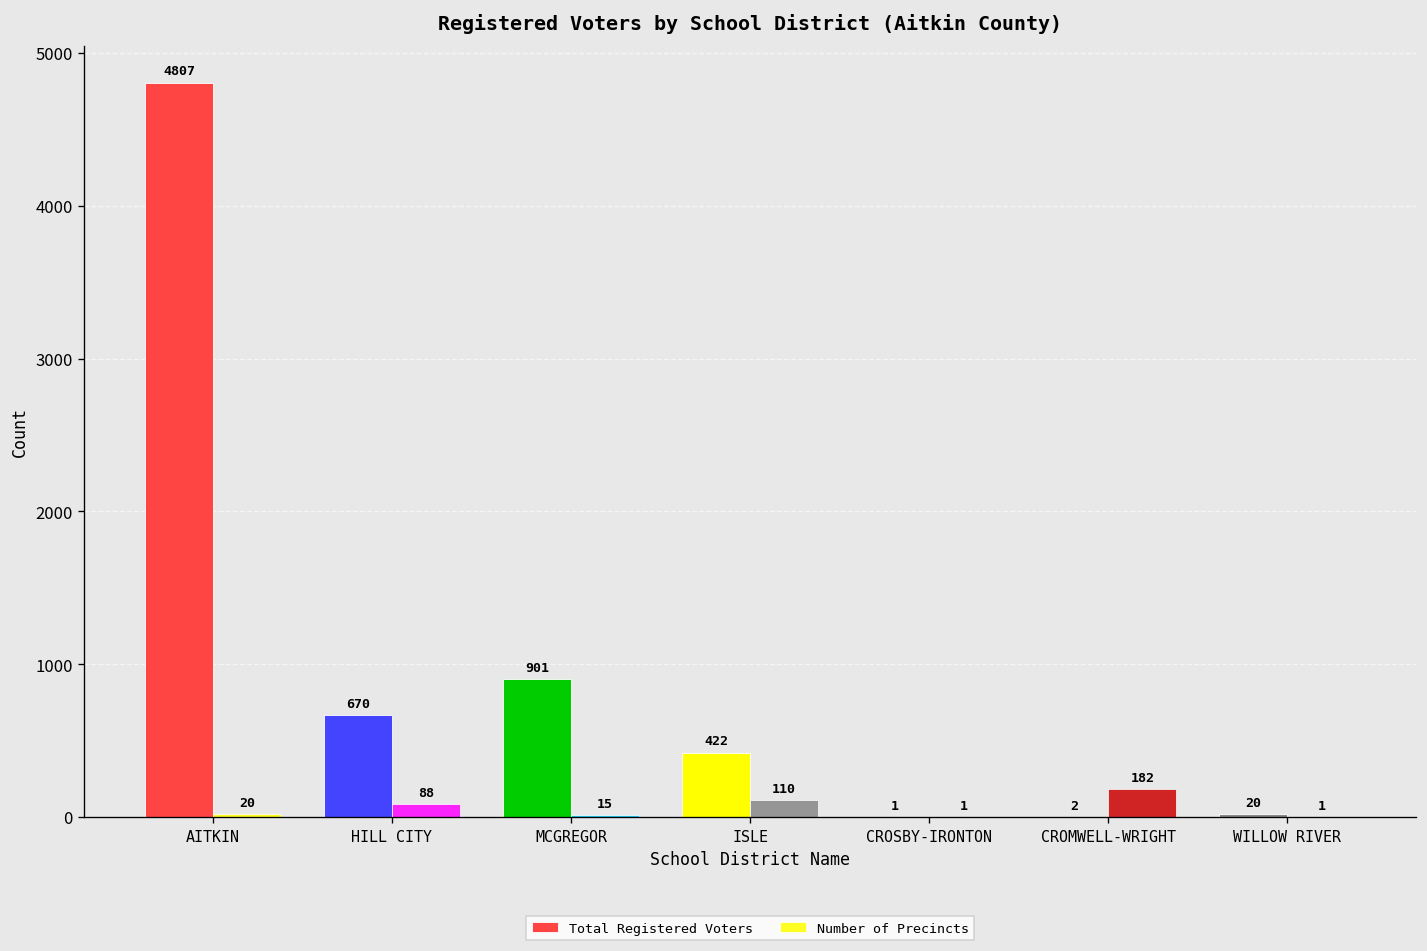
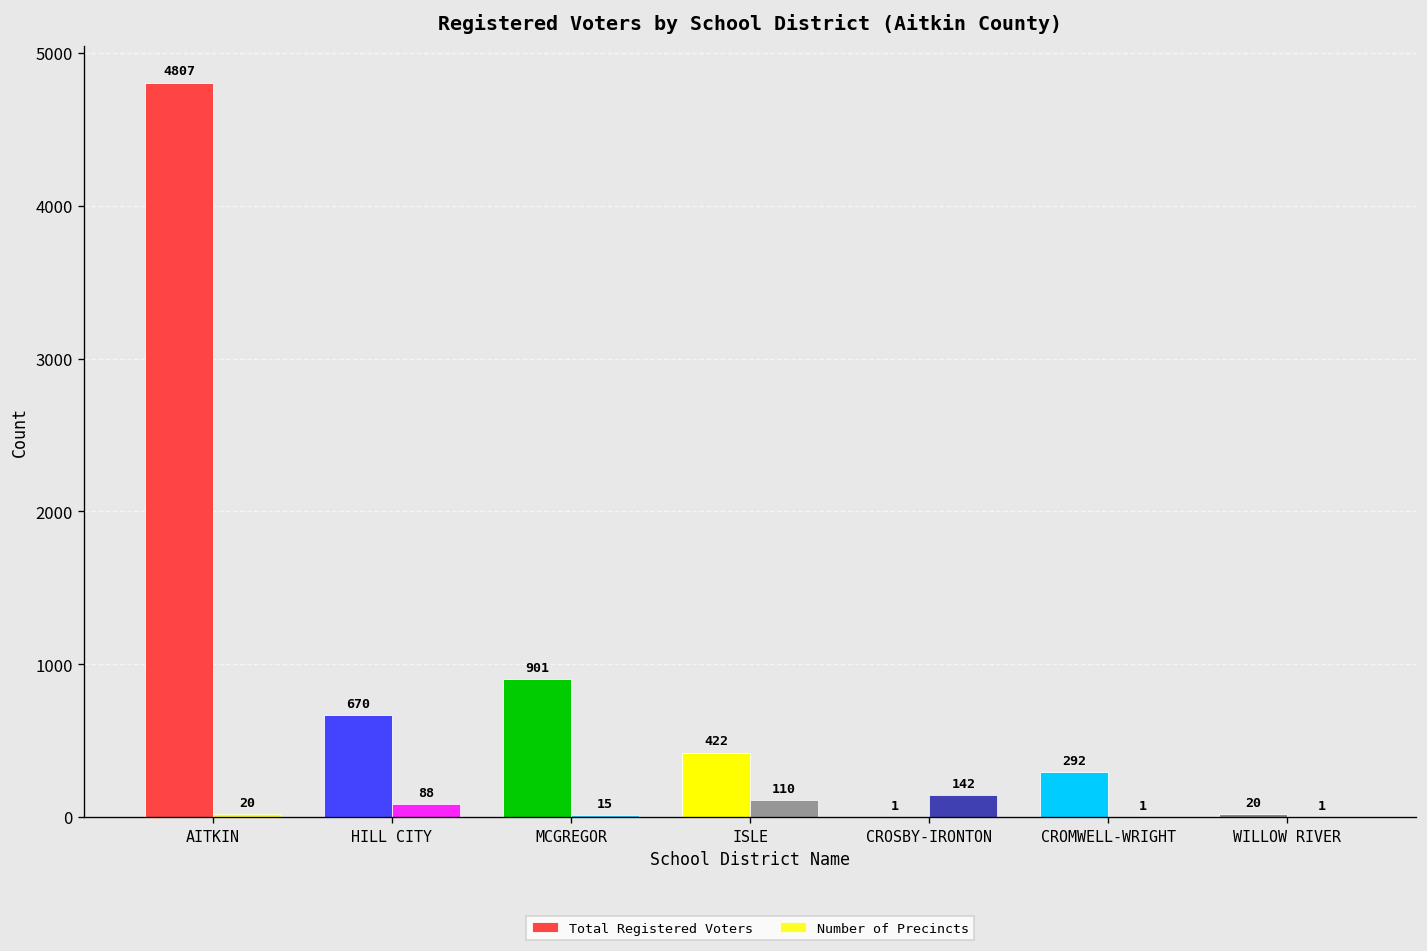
Number of Precincts, CROSBY-IRONTON: 1 -> 142
Total Registered Voters, CROMWELL-WRIGHT: 2 -> 292
Number of Precincts, CROMWELL-WRIGHT: 182 -> 1
